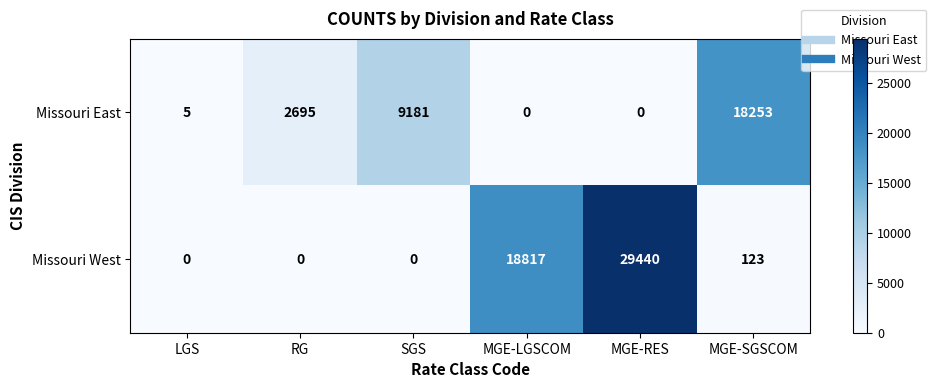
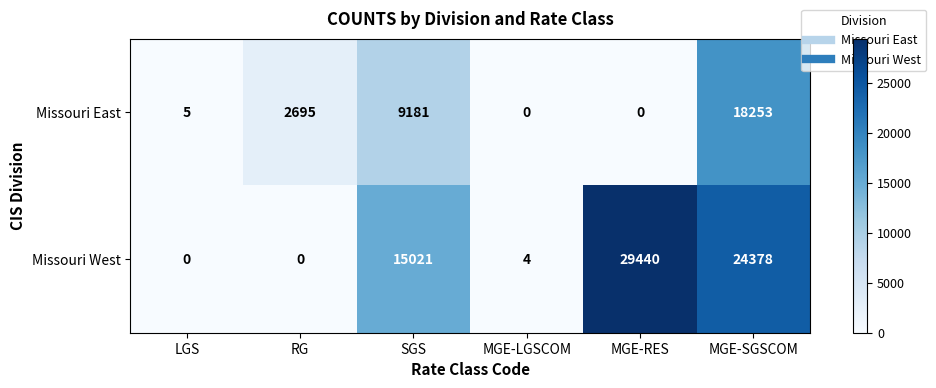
Missouri West, SGS: 0 -> 15021
Missouri West, MGE-LGSCOM: 18817 -> 4
Missouri West, MGE-SGSCOM: 123 -> 24378
